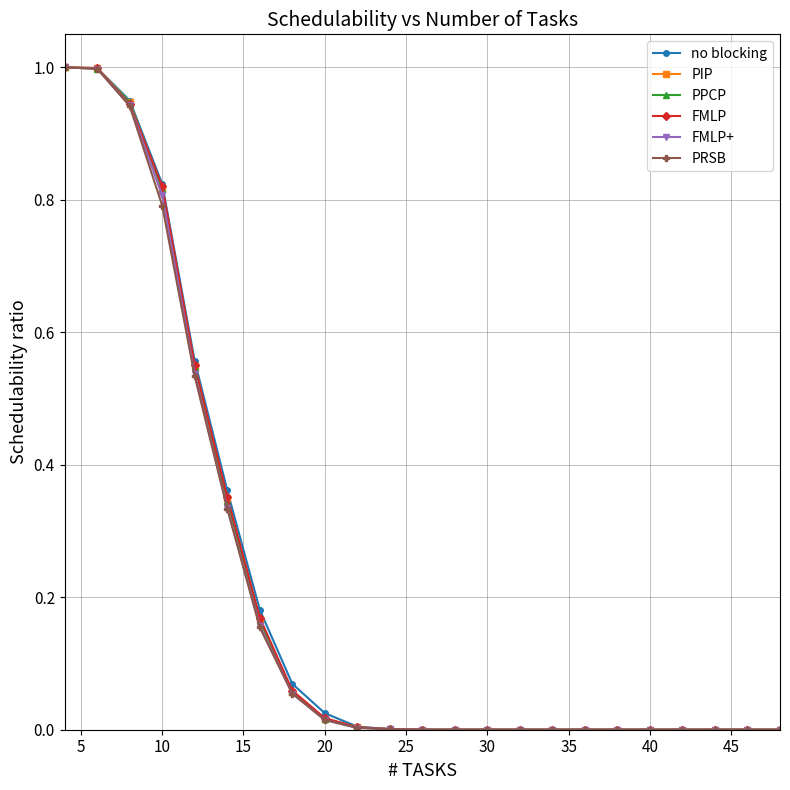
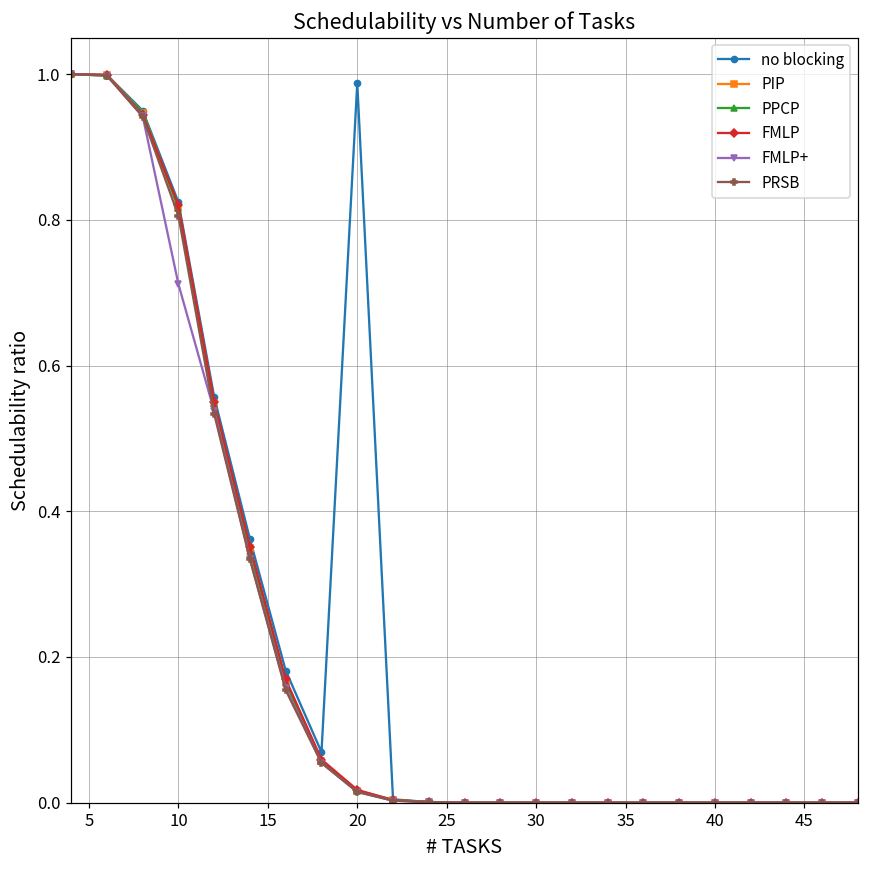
FMLP+, 10: 0.81 -> 0.71
PRSB, 10: 0.79 -> 0.81
no blocking, 20: 0.02 -> 0.99
